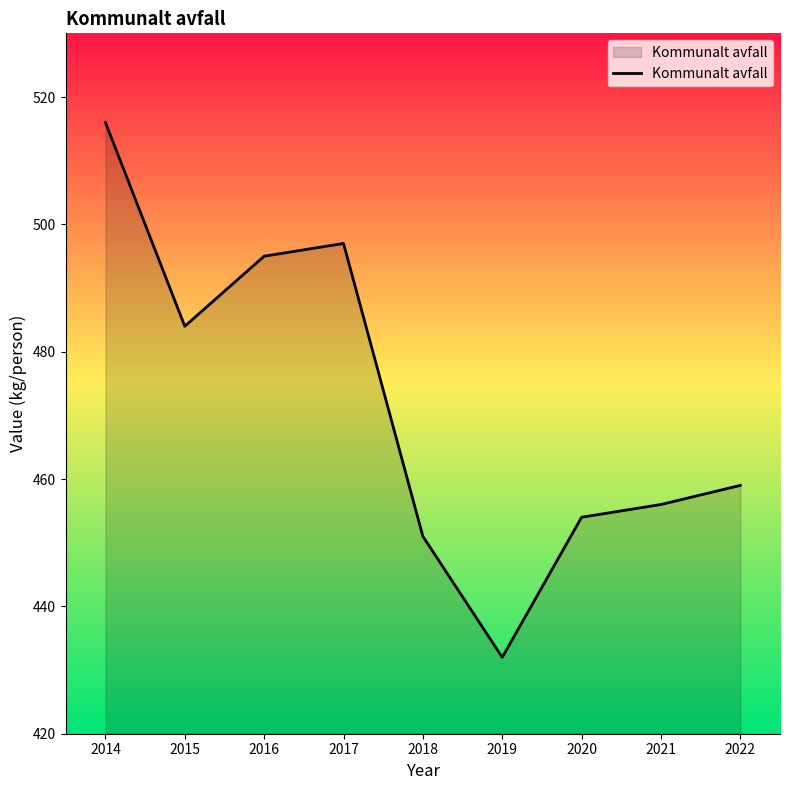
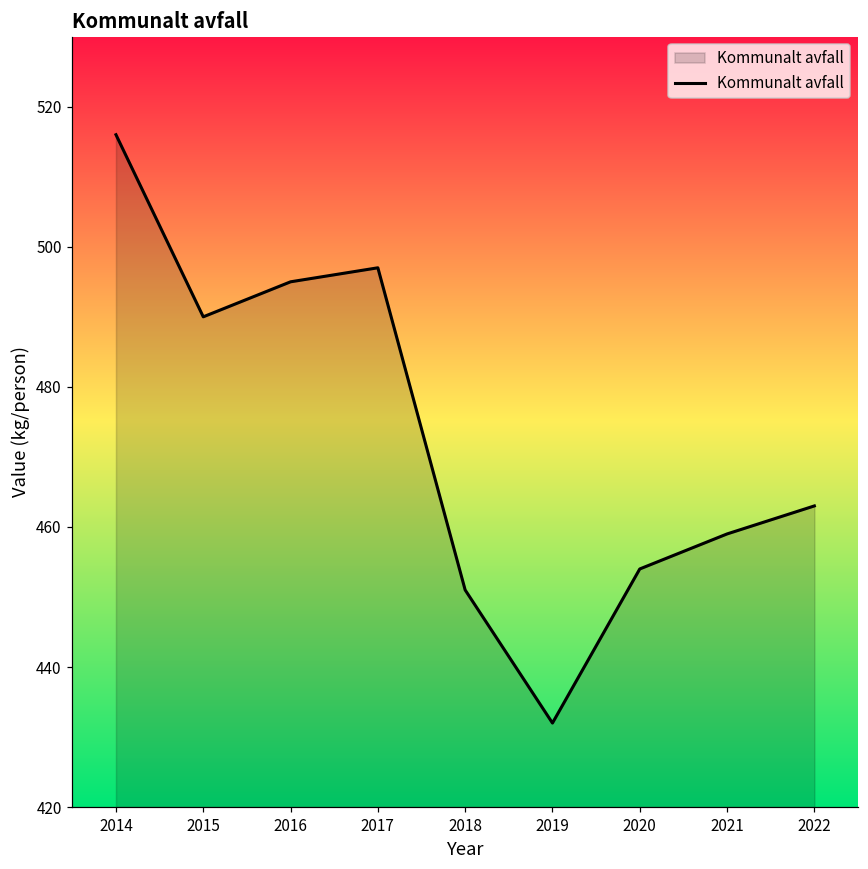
2015: 484 -> 490
2021: 456 -> 459
2022: 459 -> 463
